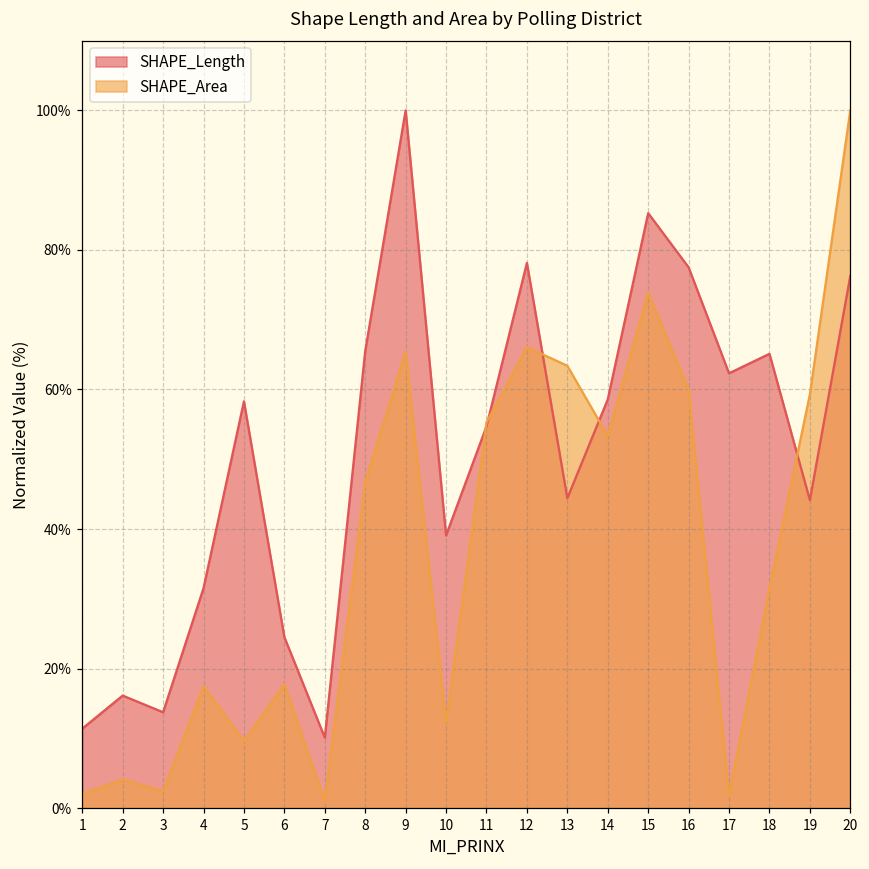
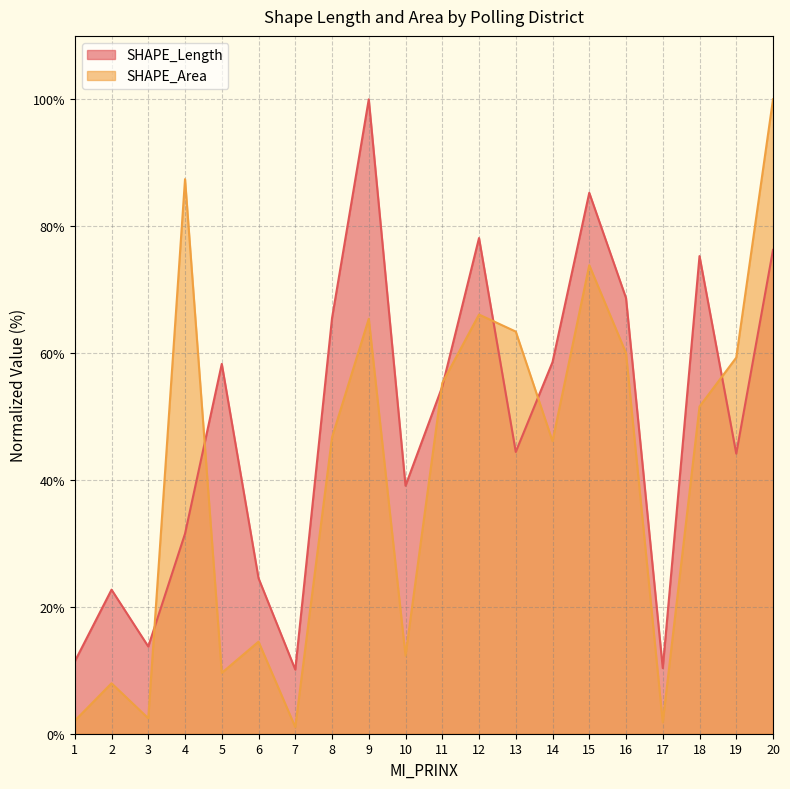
SHAPE_Length, 2: 16% -> 23%
SHAPE_Area, 2: 4% -> 8%
SHAPE_Area, 4: 17% -> 87%
SHAPE_Area, 6: 18% -> 15%
SHAPE_Area, 14: 53% -> 46%
SHAPE_Length, 16: 78% -> 69%
SHAPE_Length, 17: 62% -> 10%
SHAPE_Length, 18: 65% -> 75%
SHAPE_Area, 18: 32% -> 52%
